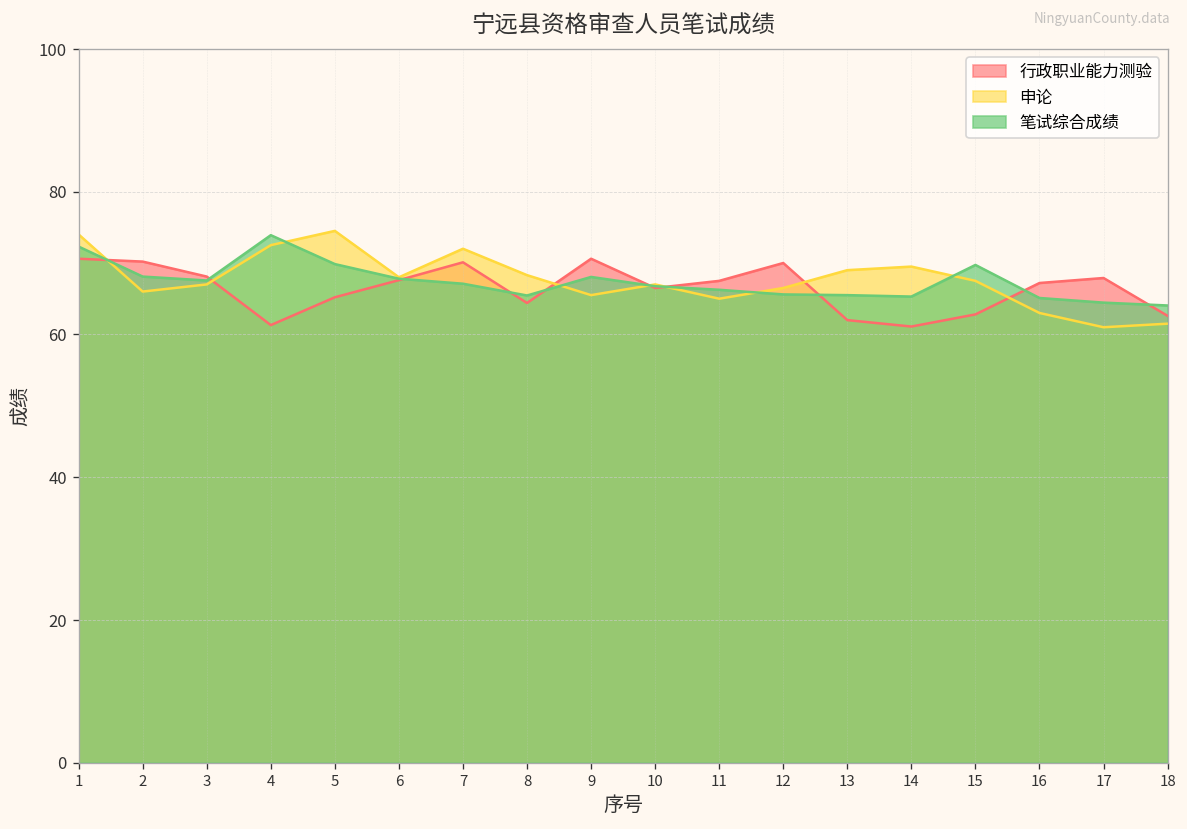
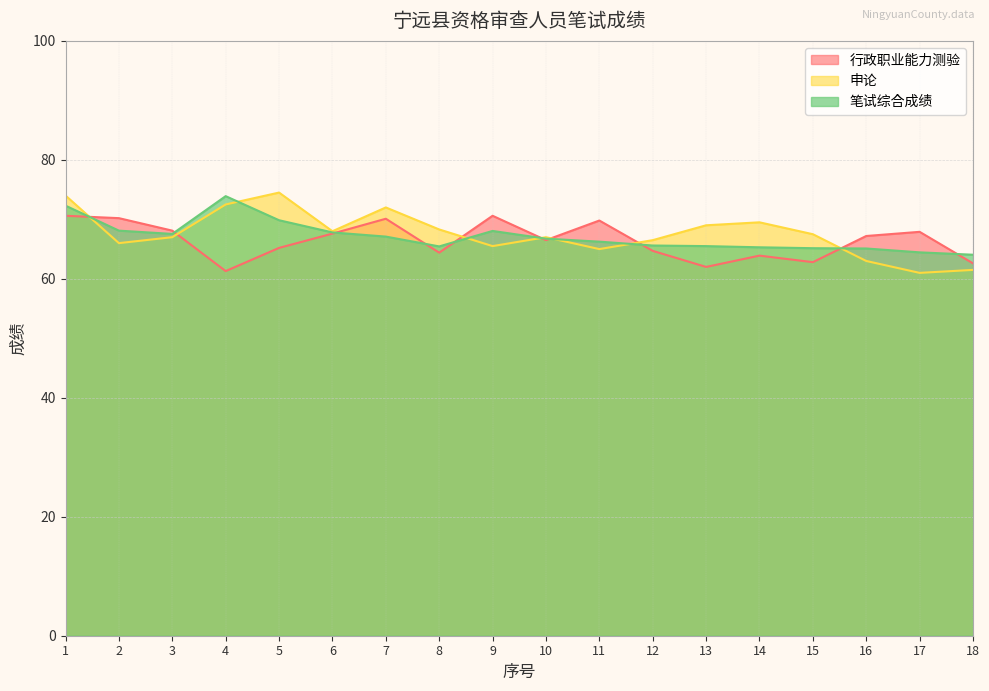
行政职业能力测验, 11: 68 -> 70
行政职业能力测验, 12: 70 -> 65
行政职业能力测验, 14: 61 -> 64
笔试综合成绩, 15: 70 -> 65
